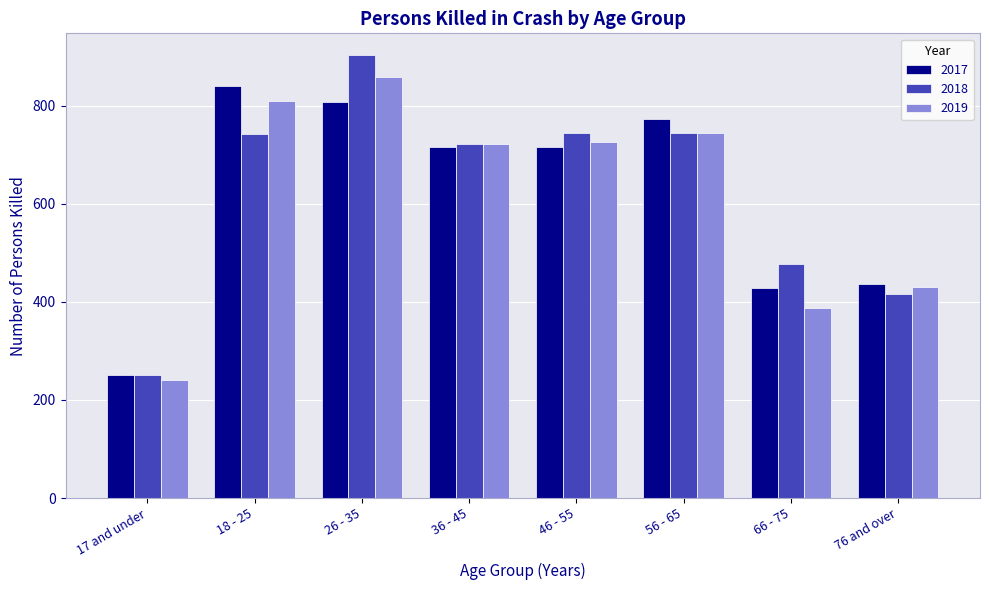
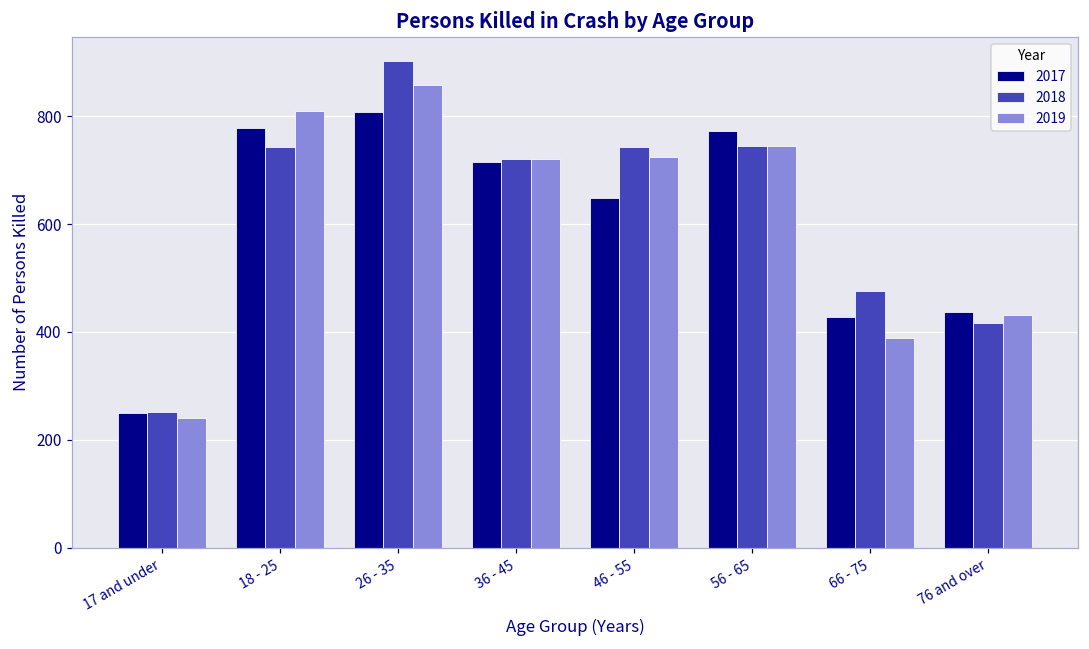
2017, 18 - 25: 840 -> 780
2017, 46 - 55: 720 -> 650
